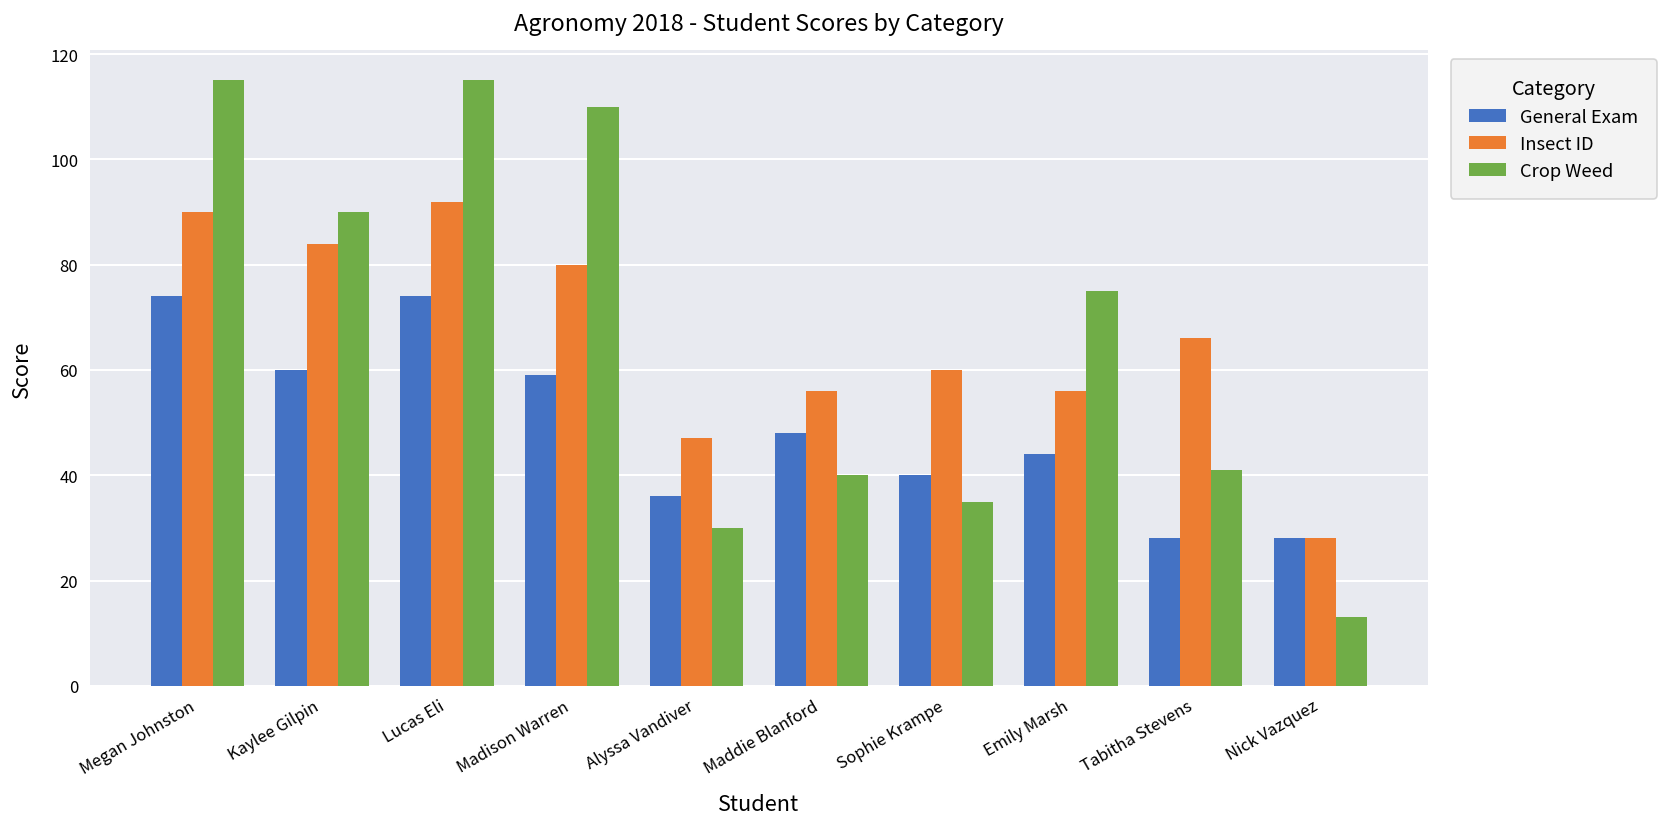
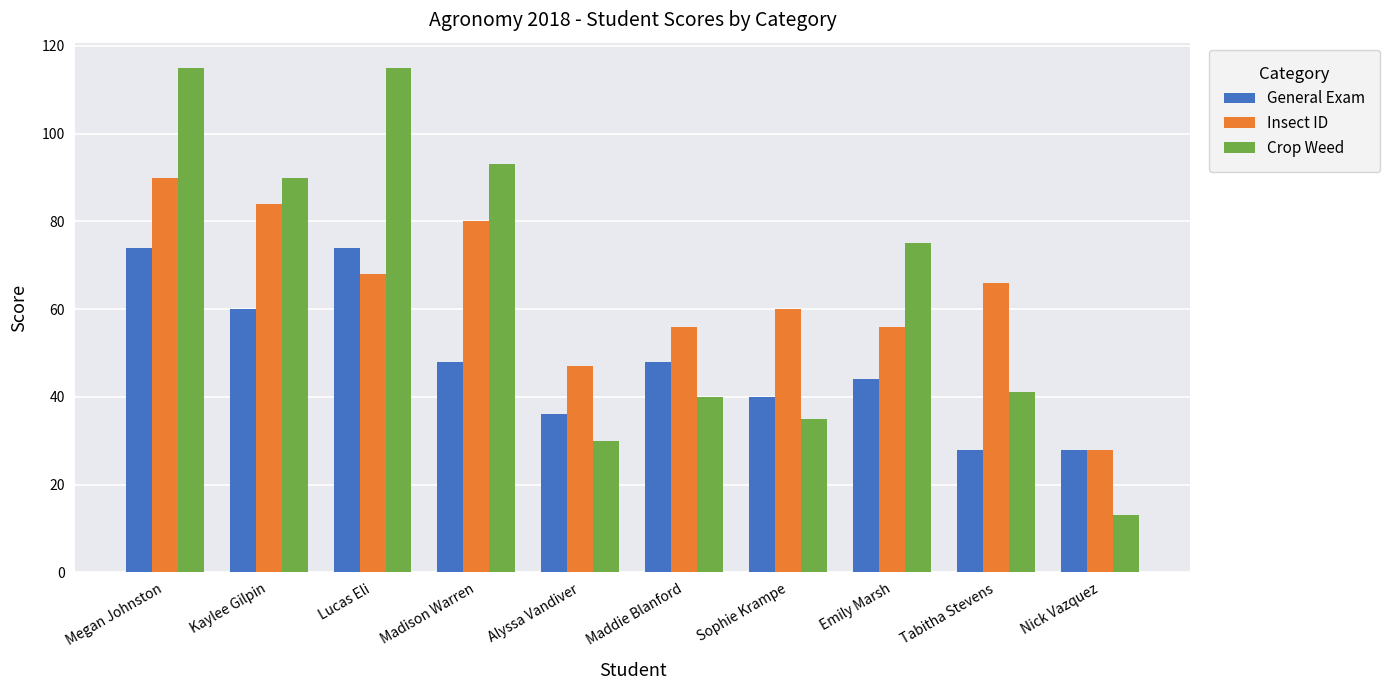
Insect ID, Lucas Eli: 92 -> 68
General Exam, Madison Warren: 59 -> 48
Crop Weed, Madison Warren: 110 -> 93
